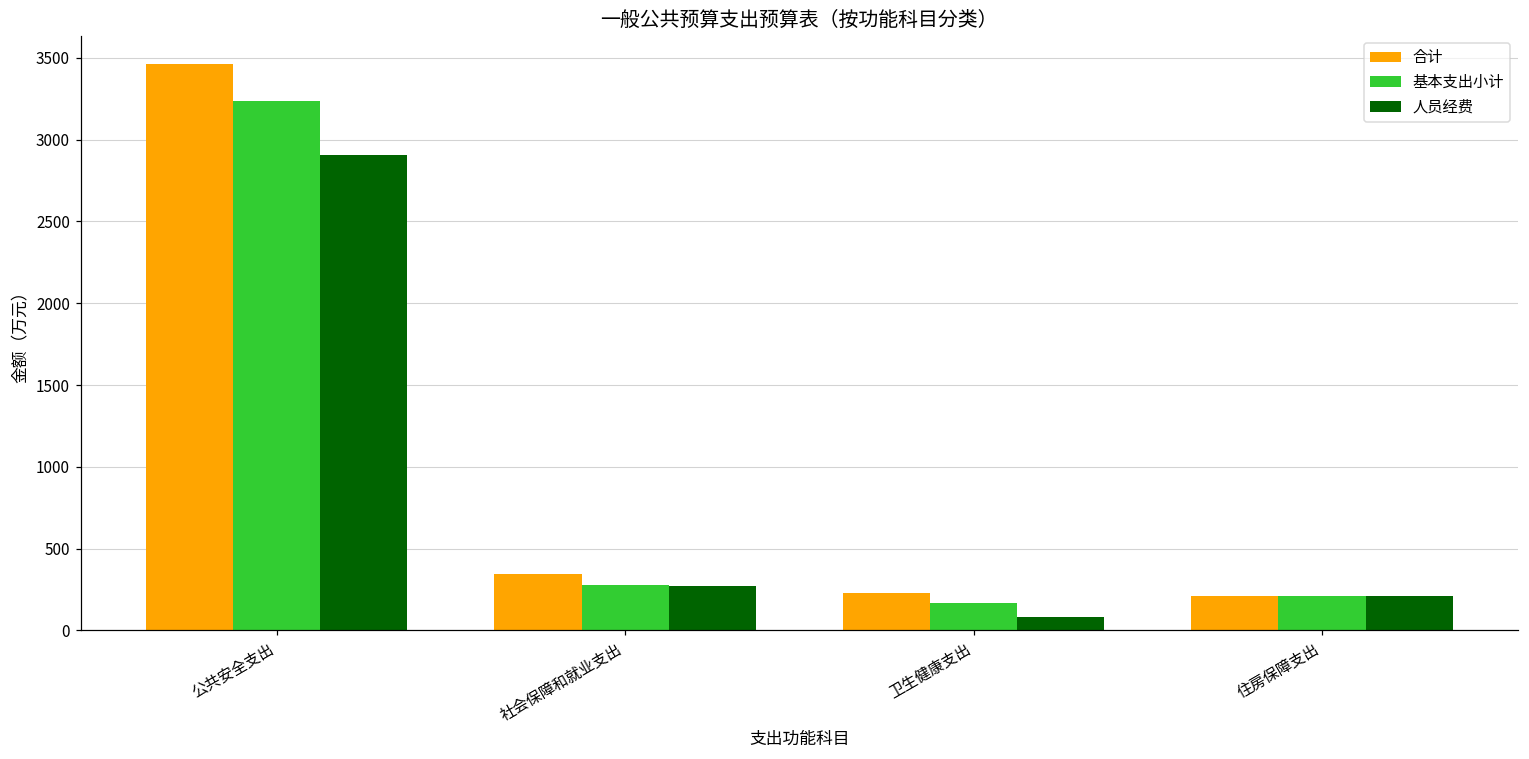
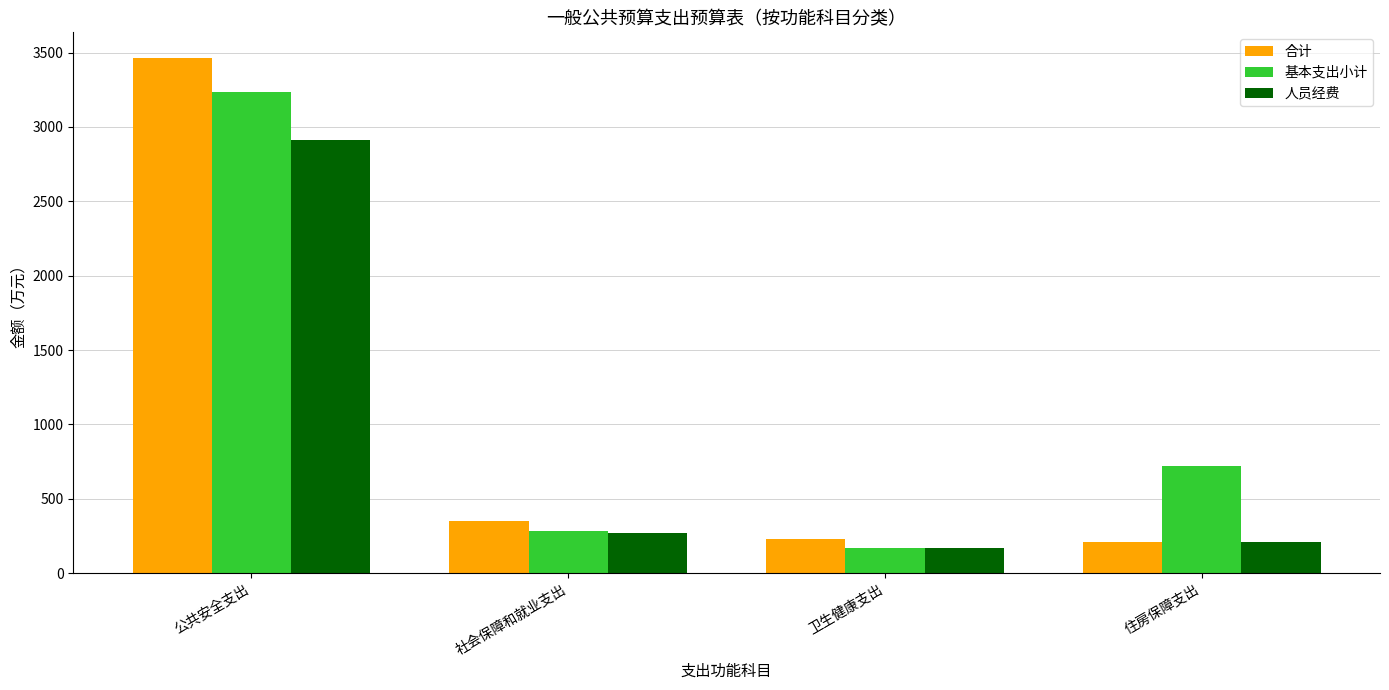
人员经费, 卫生健康支出: 80 -> 170
基本支出小计, 住房保障支出: 210 -> 720
